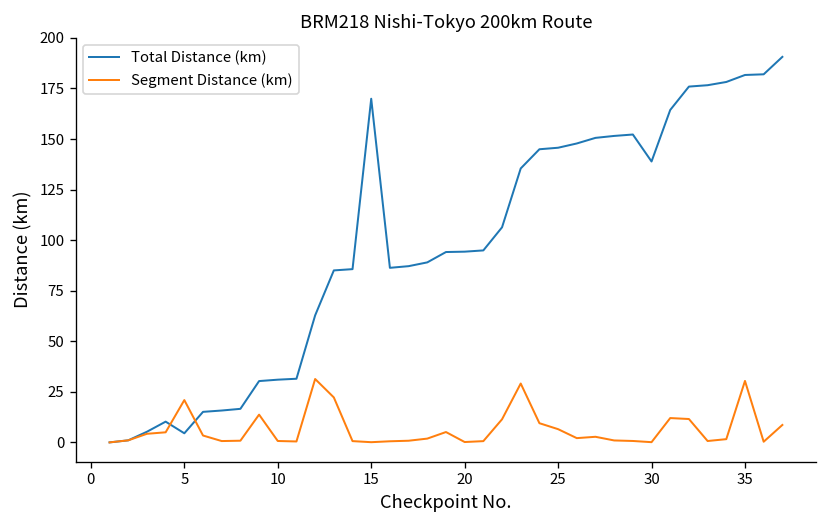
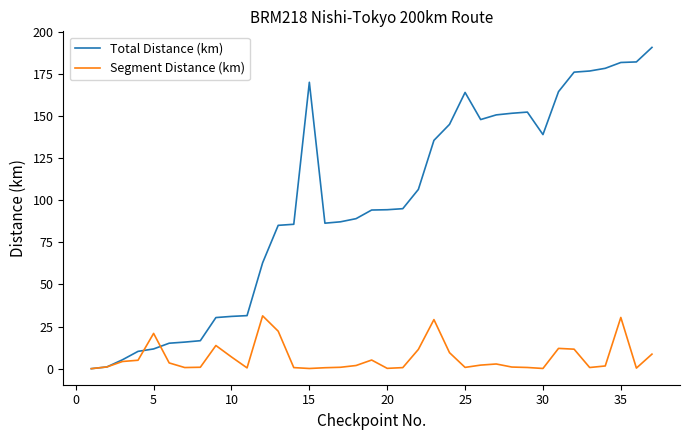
Total Distance (km), 5: 5 -> 12
Segment Distance (km), 10: 1 -> 7
Total Distance (km), 25: 146 -> 164
Segment Distance (km), 25: 7 -> 1
